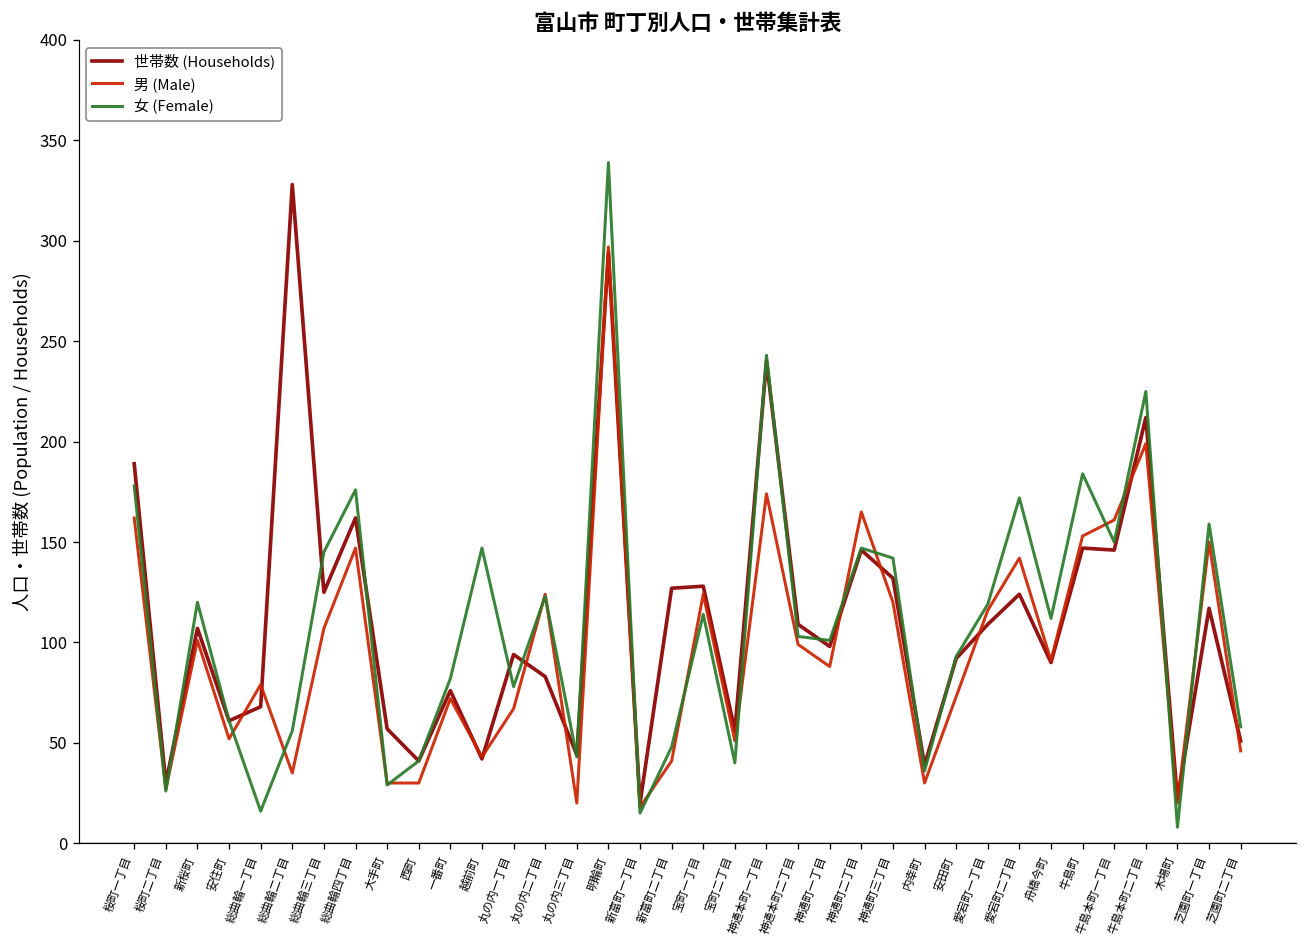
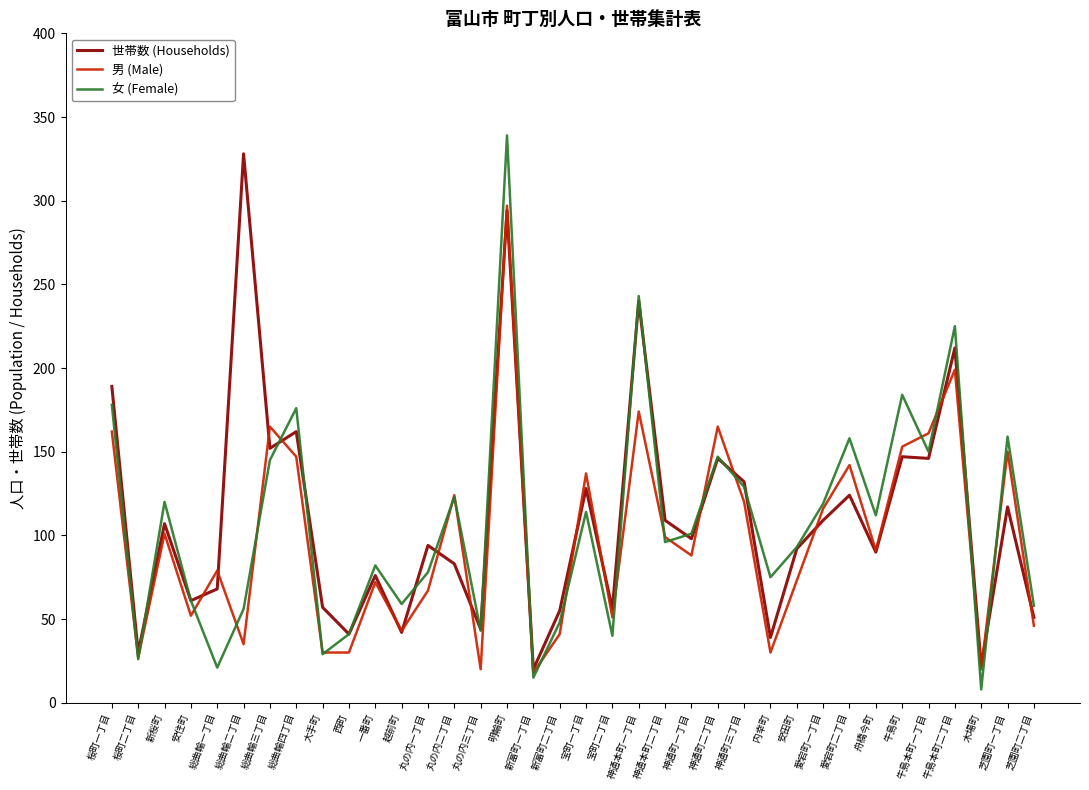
女 (Female), 総曲輪一丁目: 16 -> 21
世帯数 (Households), 総曲輪三丁目: 125 -> 152
男 (Male), 総曲輪三丁目: 107 -> 165
女 (Female), 越前町: 147 -> 59
世帯数 (Households), 新富町二丁目: 127 -> 55
男 (Male), 宝町一丁目: 124 -> 137
女 (Female), 神通本町二丁目: 103 -> 96
女 (Female), 神通町三丁目: 142 -> 129
女 (Female), 内幸町: 36 -> 75
女 (Female), 愛宕町二丁目: 172 -> 158
